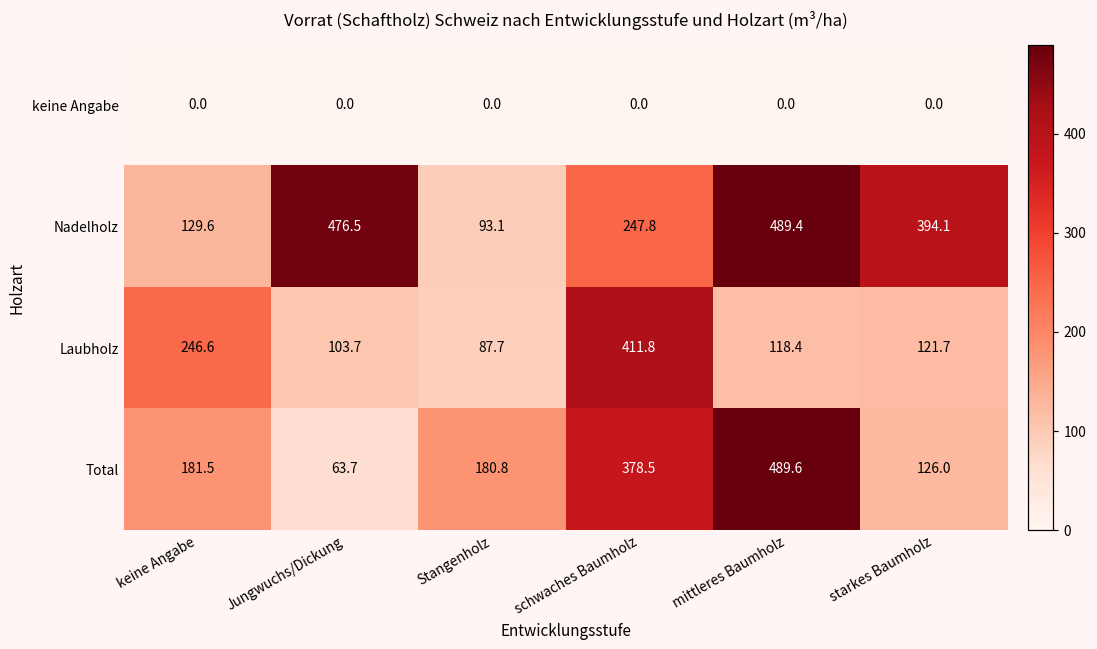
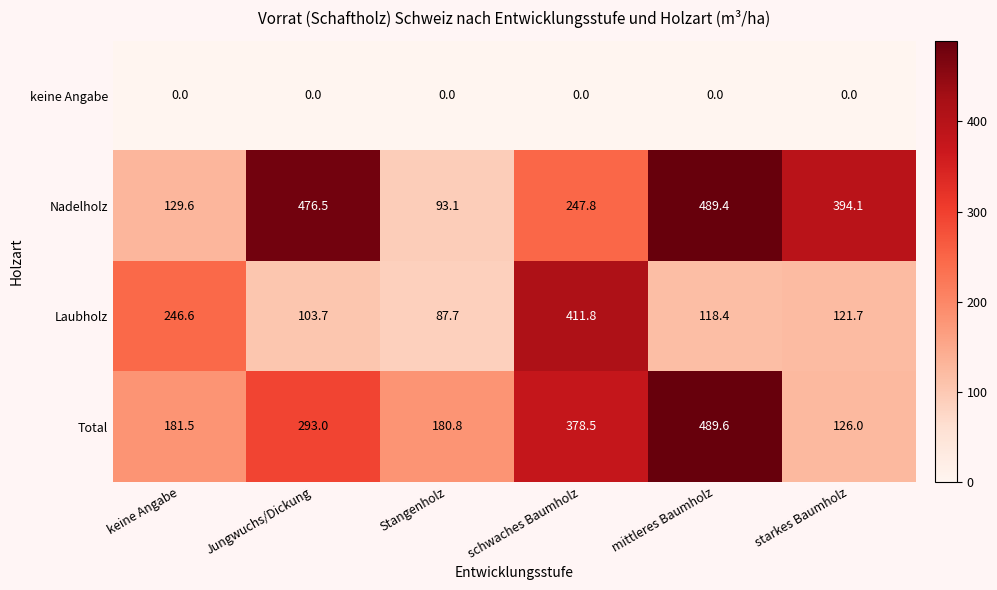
Total, Jungwuchs/Dickung: 63.7 -> 293.0
